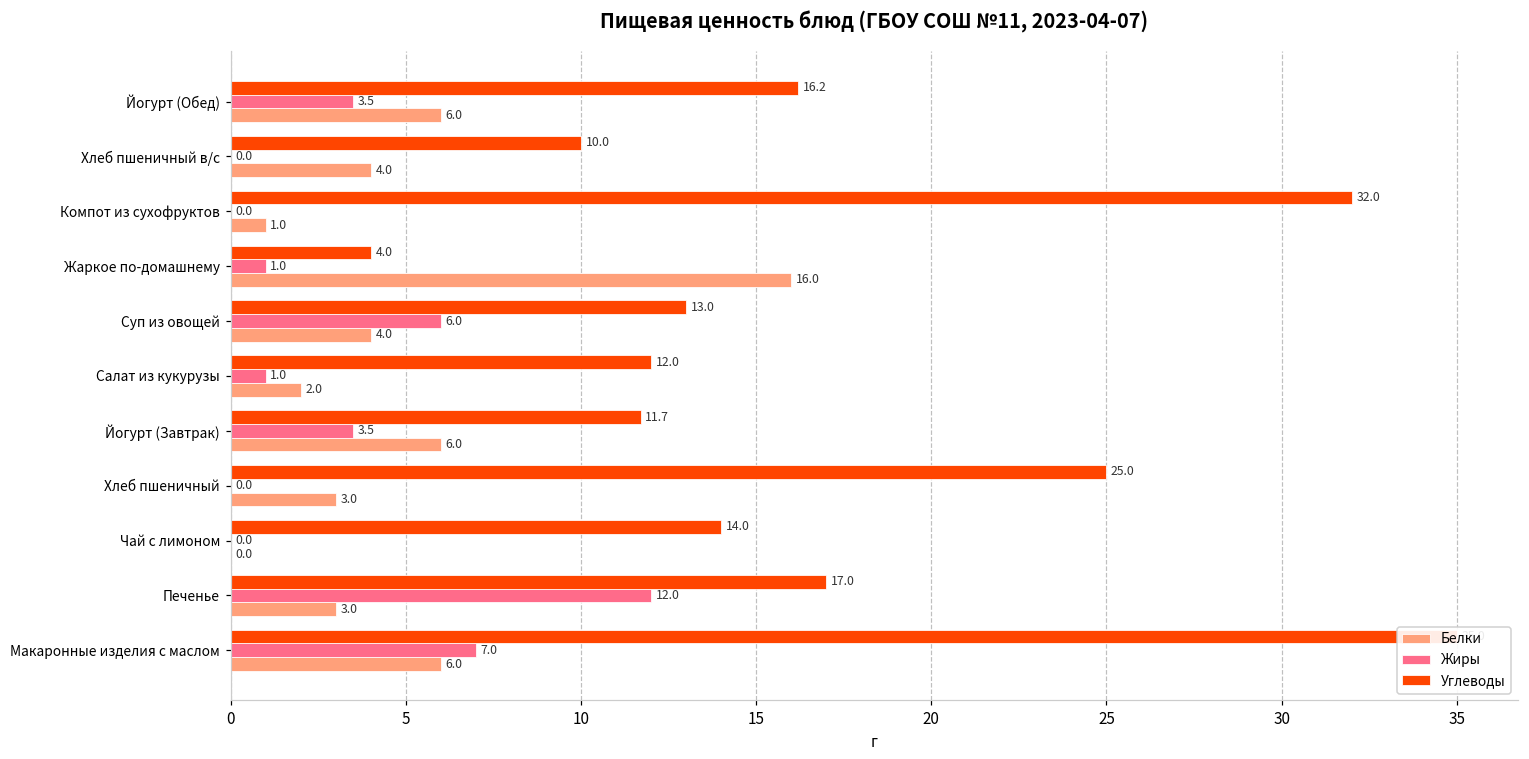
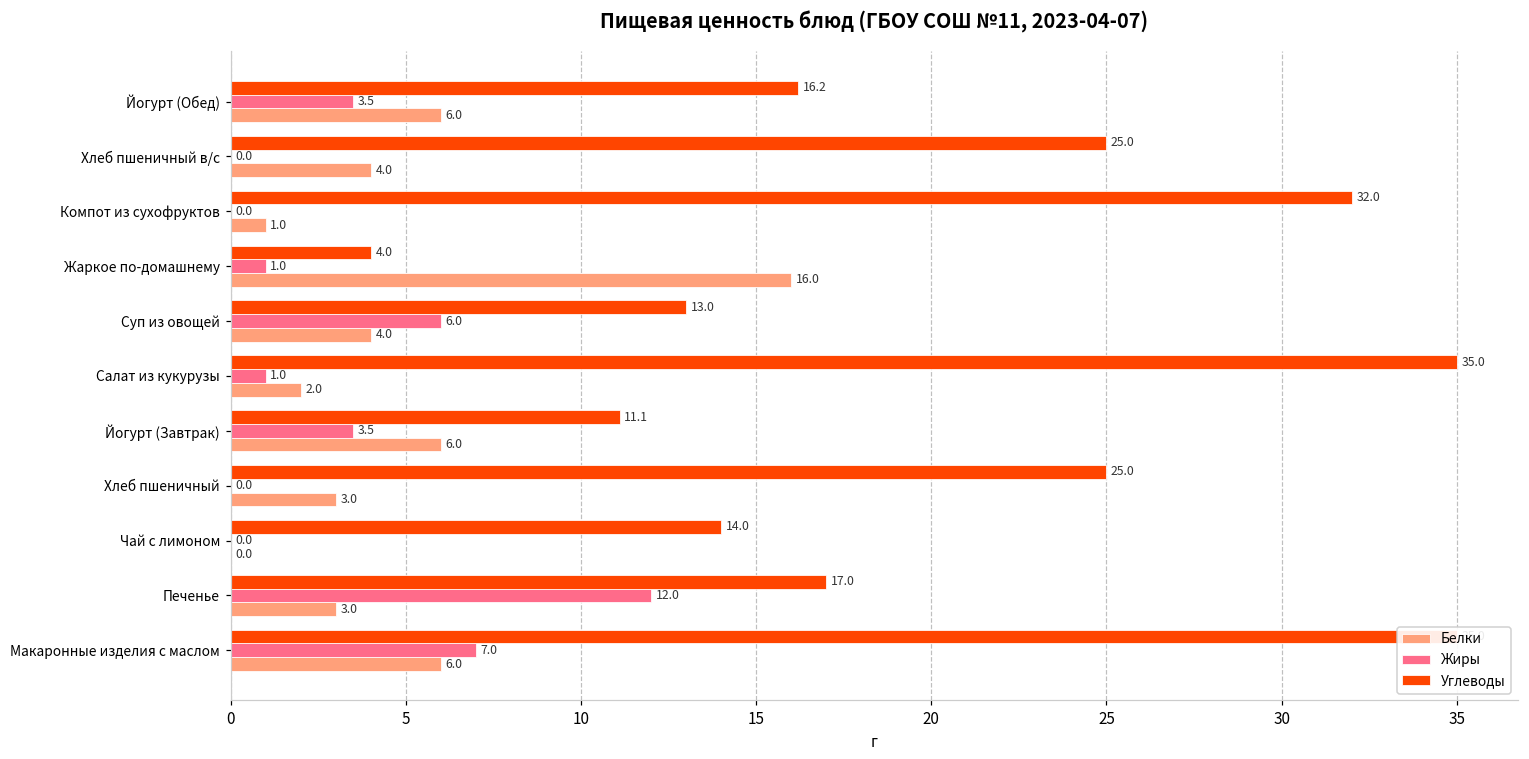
Углеводы, Хлеб пшеничный в/с: 10.0 -> 25.0
Углеводы, Салат из кукурузы: 12.0 -> 35.0
Углеводы, Йогурт (Завтрак): 11.7 -> 11.1
